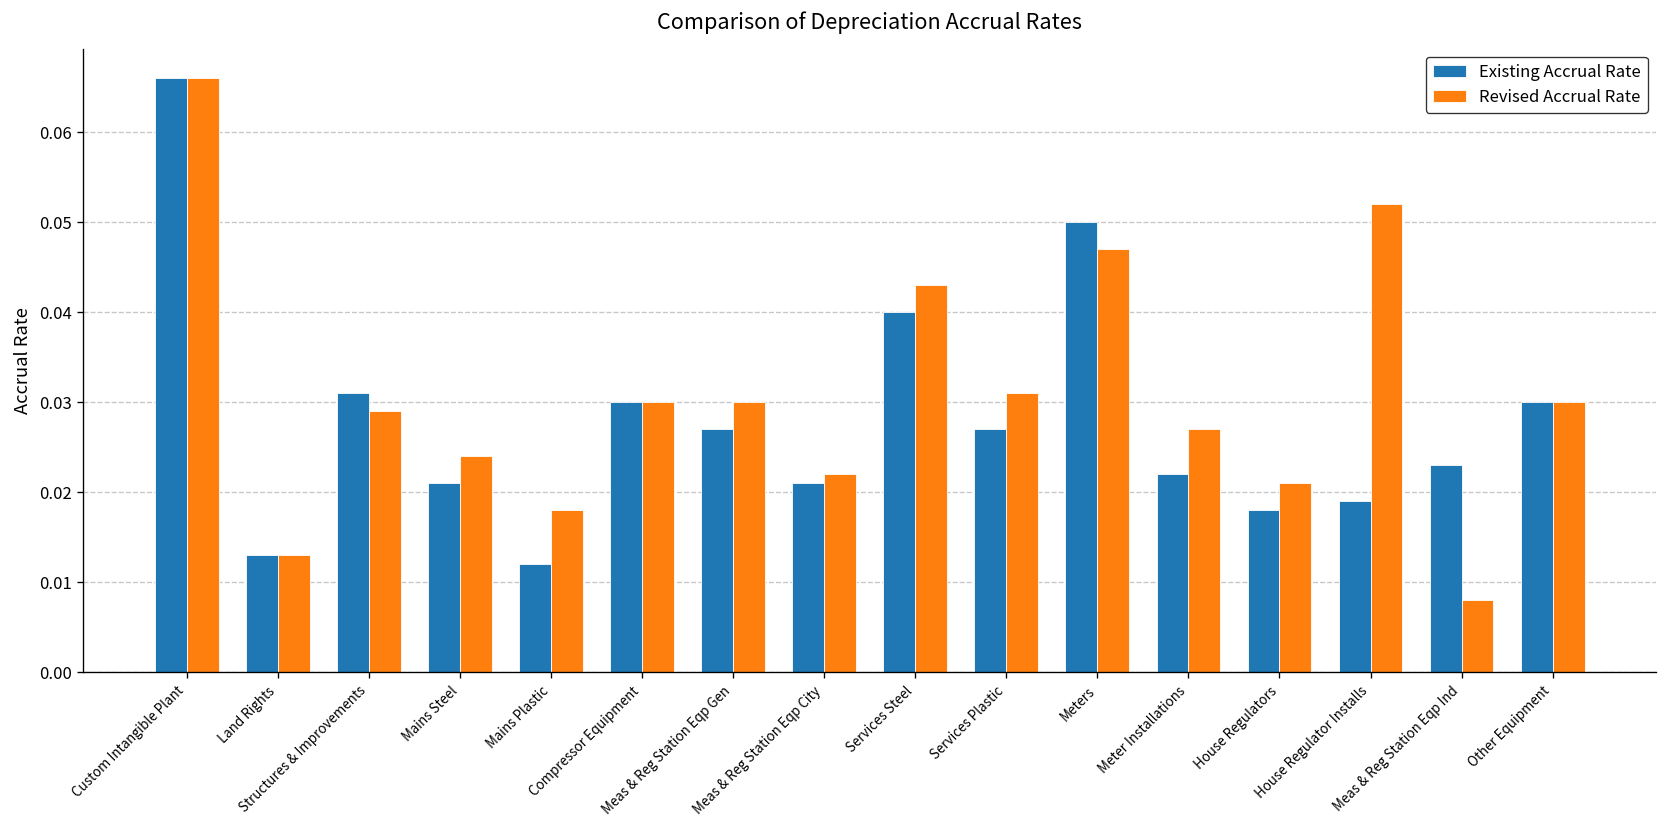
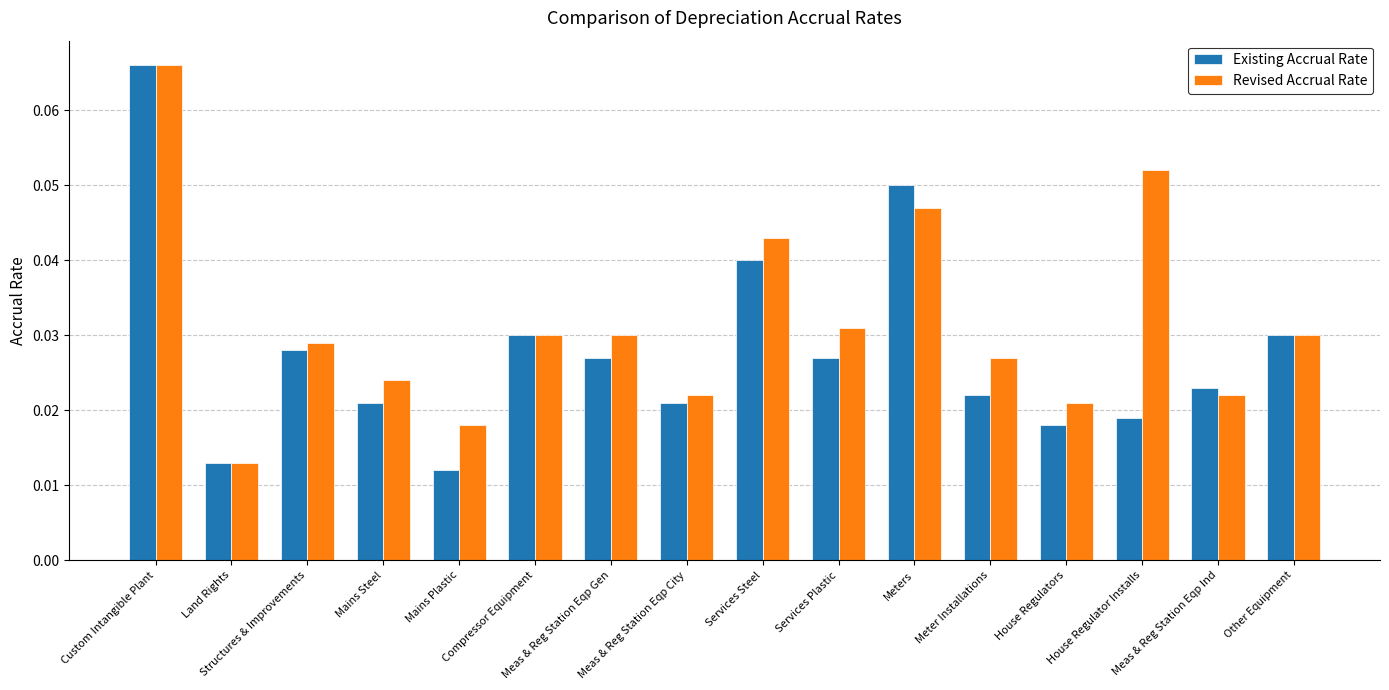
Existing Accrual Rate, Structures & Improvements: 0.031 -> 0.028
Revised Accrual Rate, Meas & Reg Station Eqp Ind: 0.008 -> 0.022
